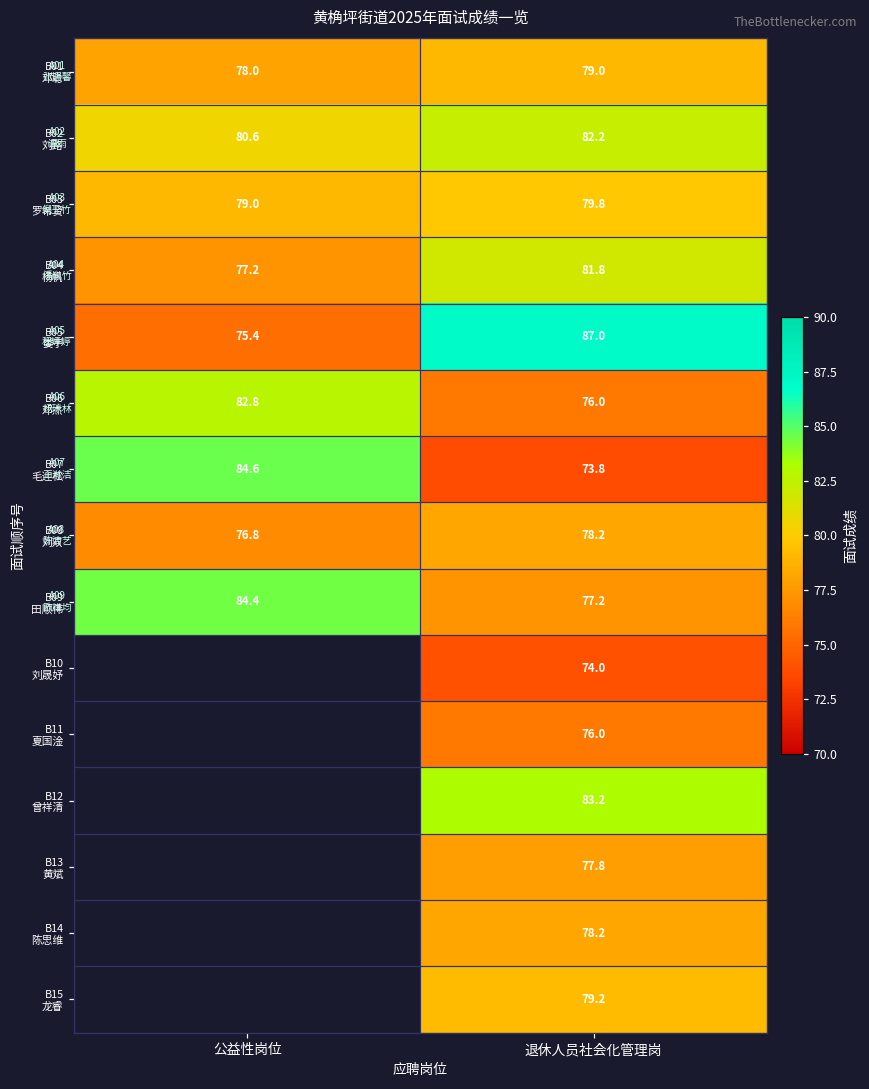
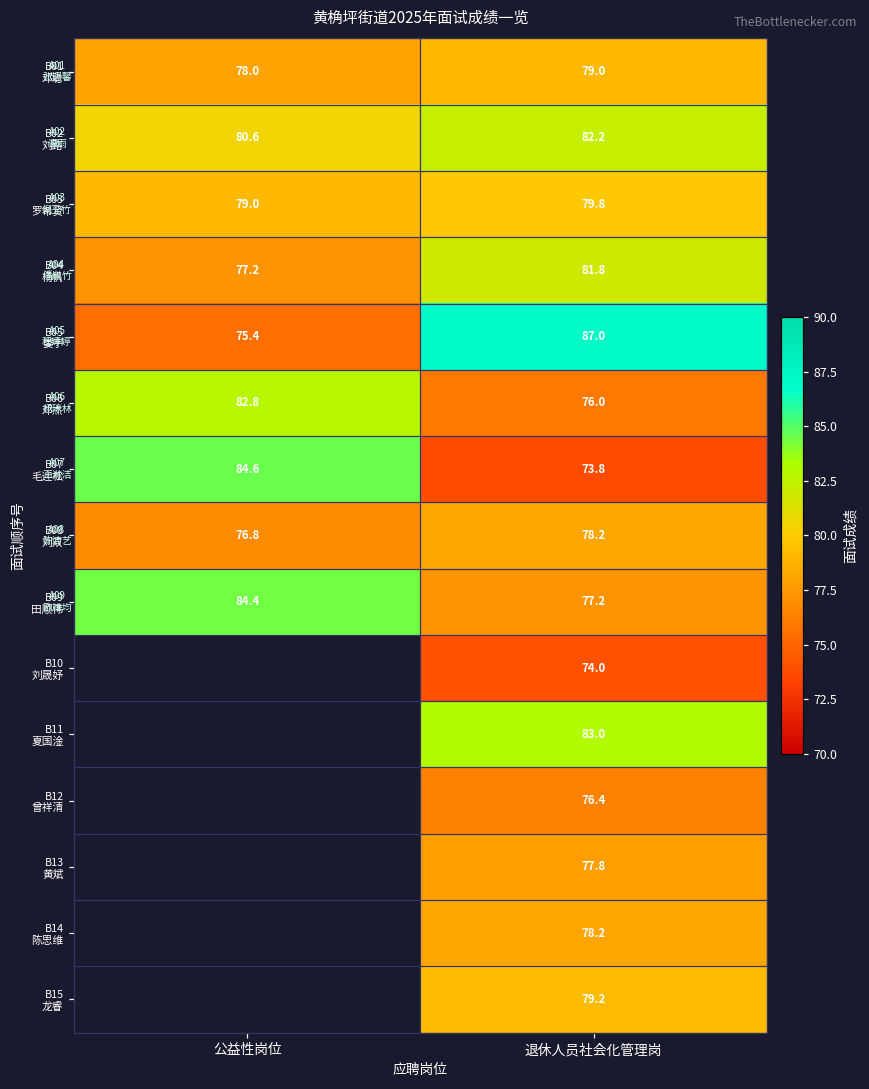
B11 夏国淦, 退休人员社会化管理岗: 76.0 -> 83.0
B12 曾祥清, 退休人员社会化管理岗: 83.2 -> 76.4
